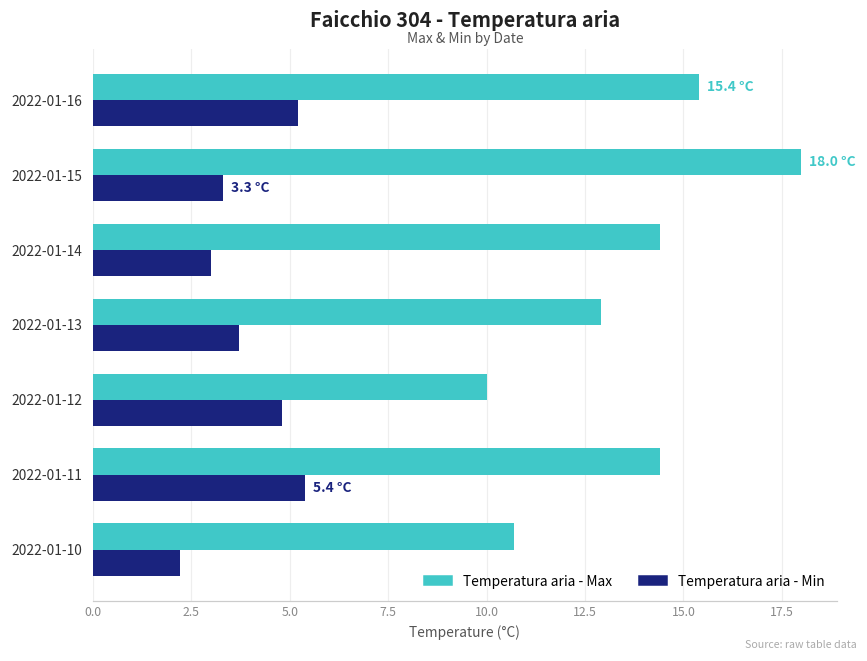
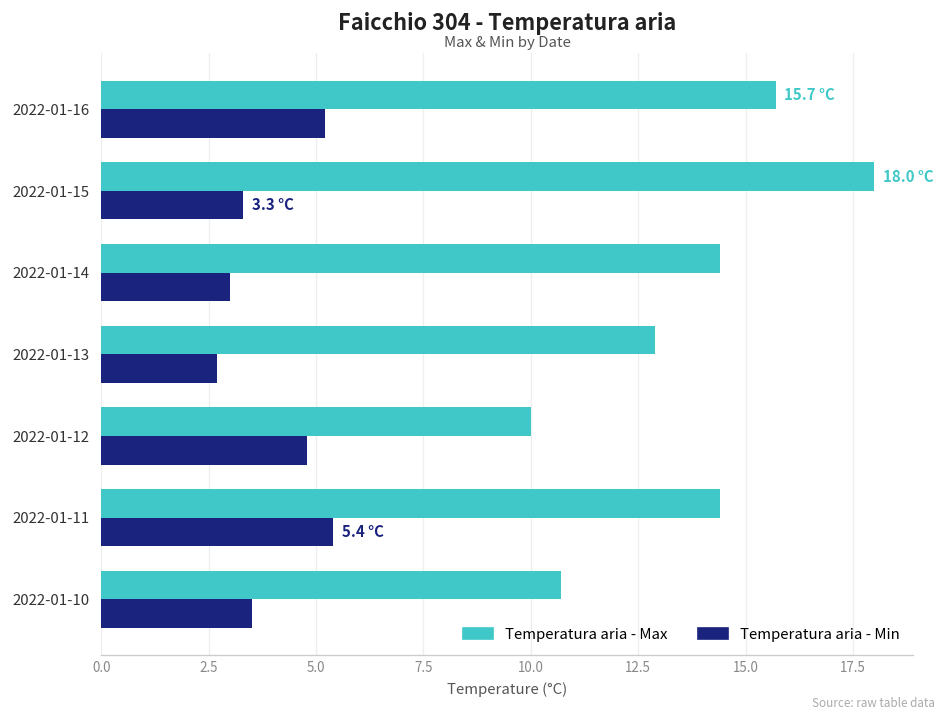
Temperatura aria - Max, 2022-01-16: 15.4 -> 15.7
Temperatura aria - Min, 2022-01-13: 3.7 -> 2.7
Temperatura aria - Min, 2022-01-10: 2.2 -> 3.5
